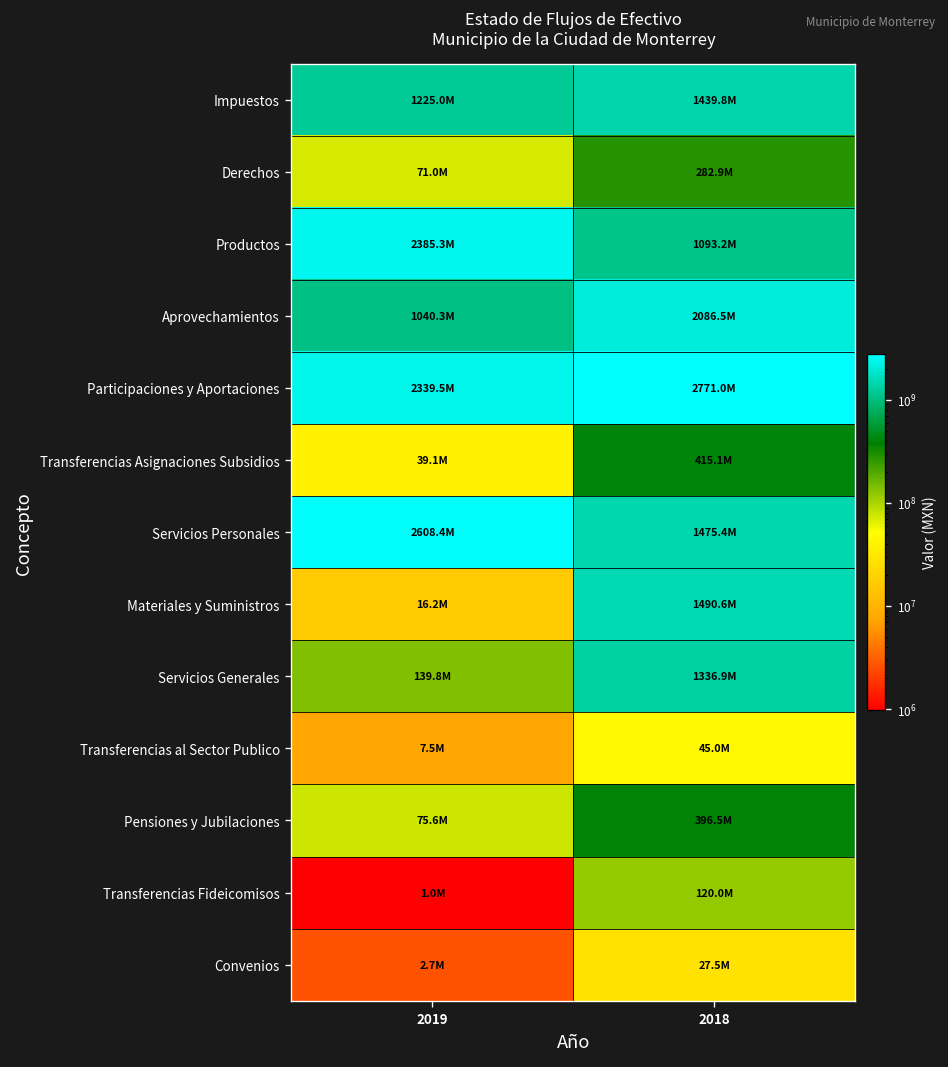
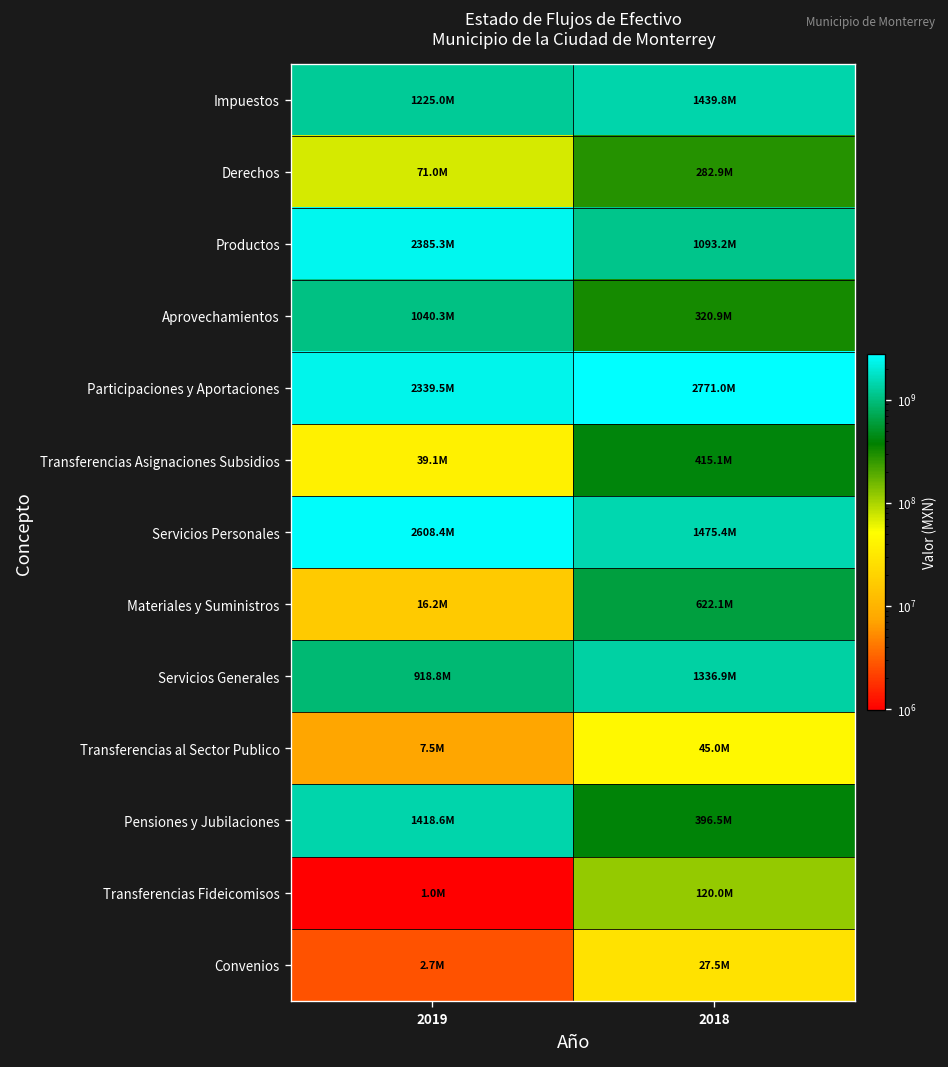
Aprovechamientos, 2018: 2086.5M -> 320.9M
Materiales y Suministros, 2018: 1490.6M -> 622.1M
Servicios Generales, 2019: 139.8M -> 918.8M
Pensiones y Jubilaciones, 2019: 75.6M -> 1418.6M
